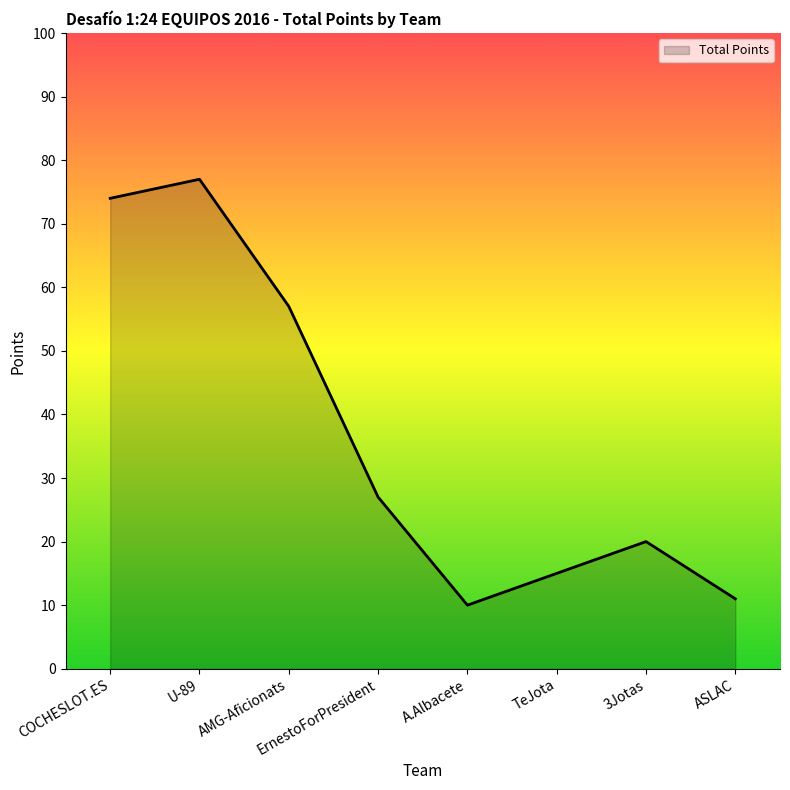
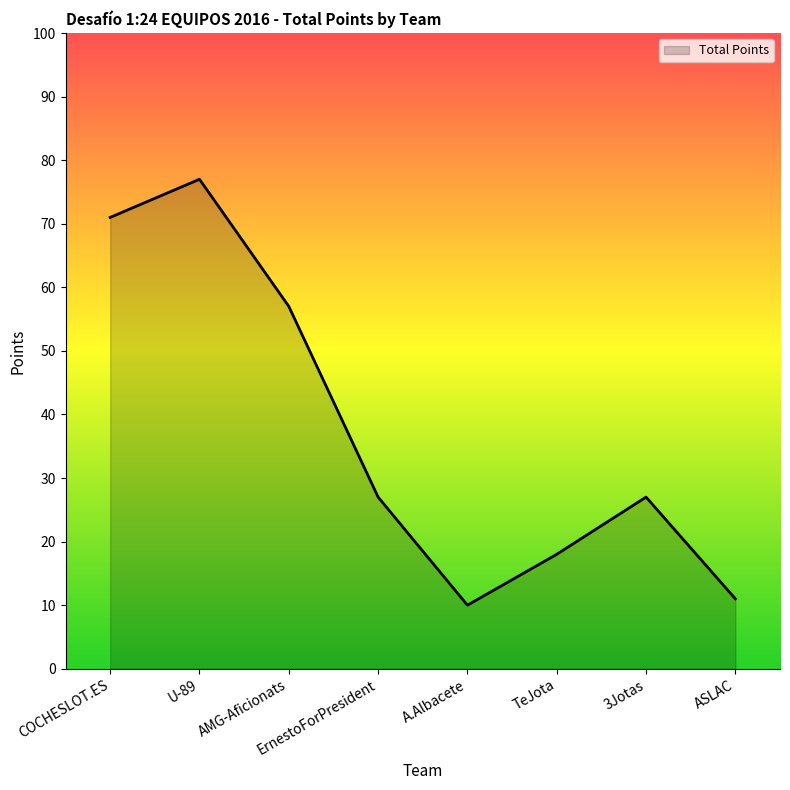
COCHESLOT.ES: 74 -> 71
TeJota: 15 -> 18
3Jotas: 20 -> 27
